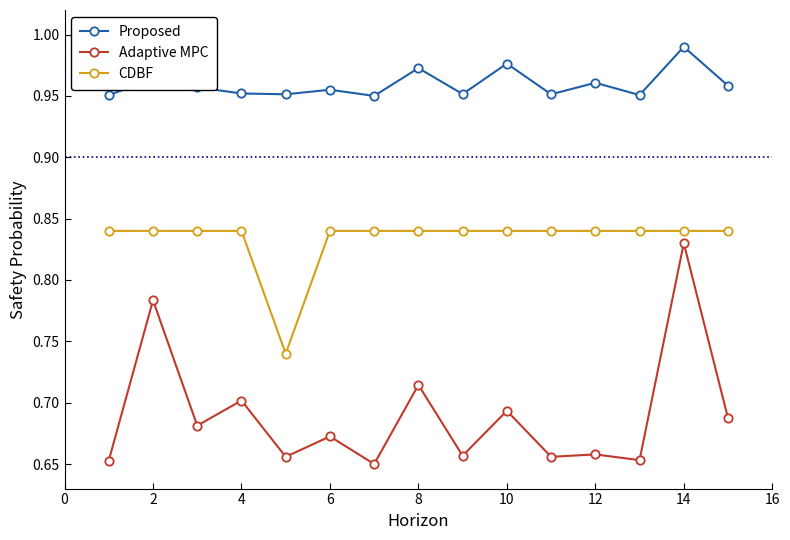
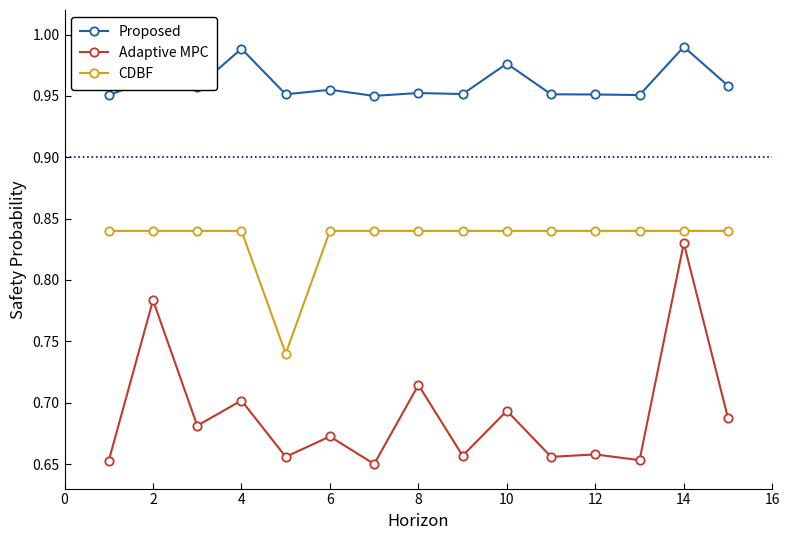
Proposed, 4: 0.952 -> 0.988
Proposed, 8: 0.973 -> 0.952
Proposed, 12: 0.961 -> 0.951
